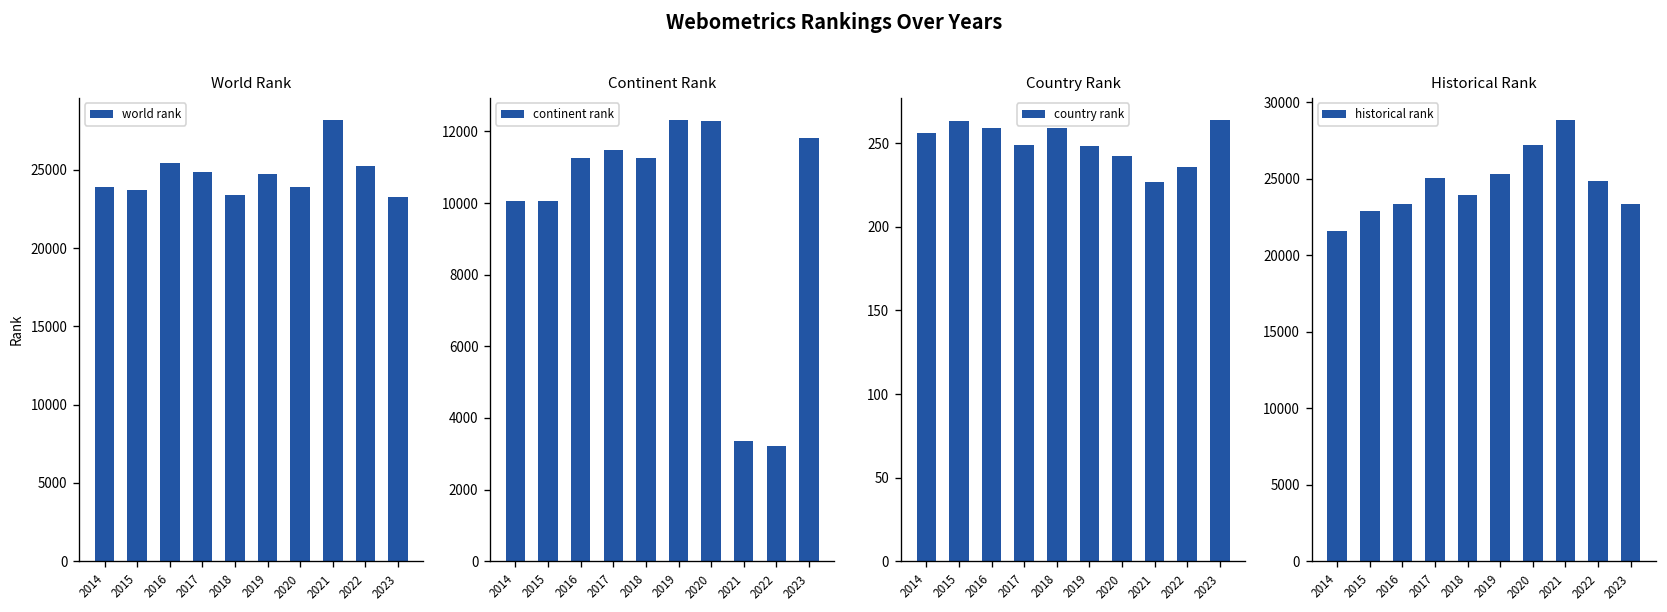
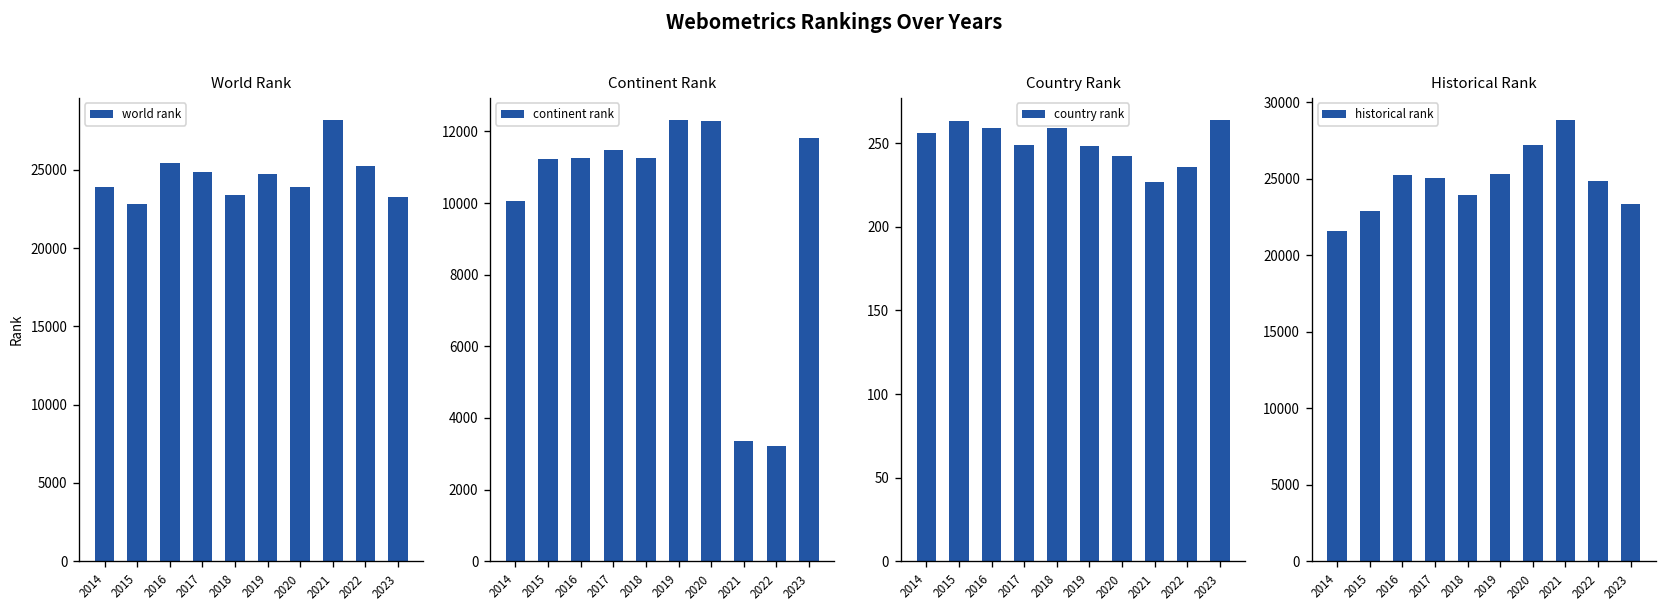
World Rank, 2015: 23700 -> 22800
Continent Rank, 2015: 10100 -> 11200
Historical Rank, 2016: 23300 -> 25200
